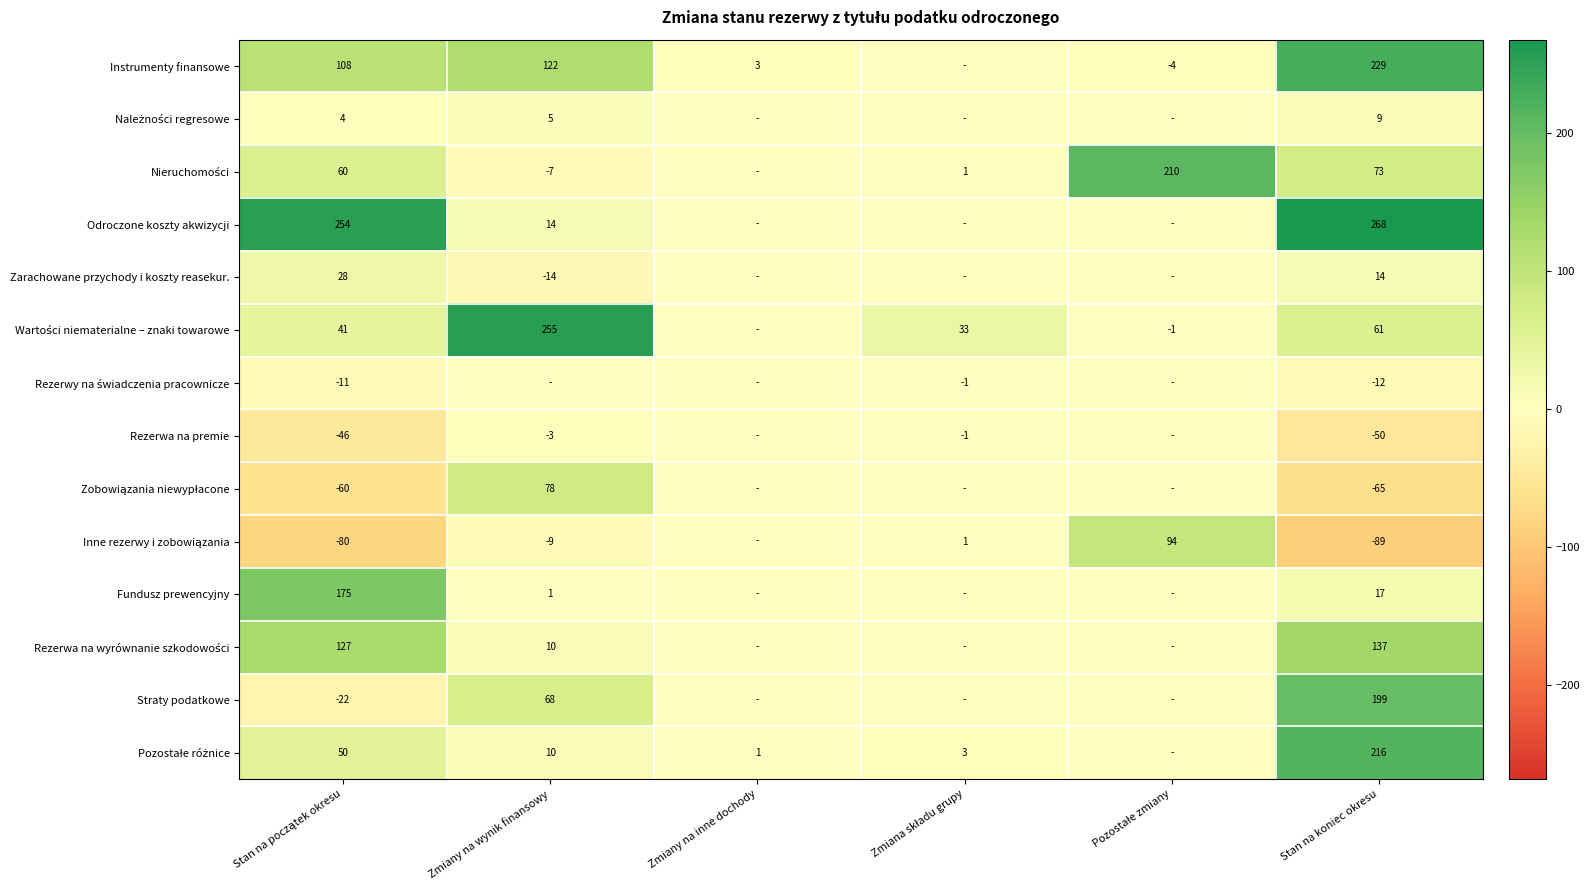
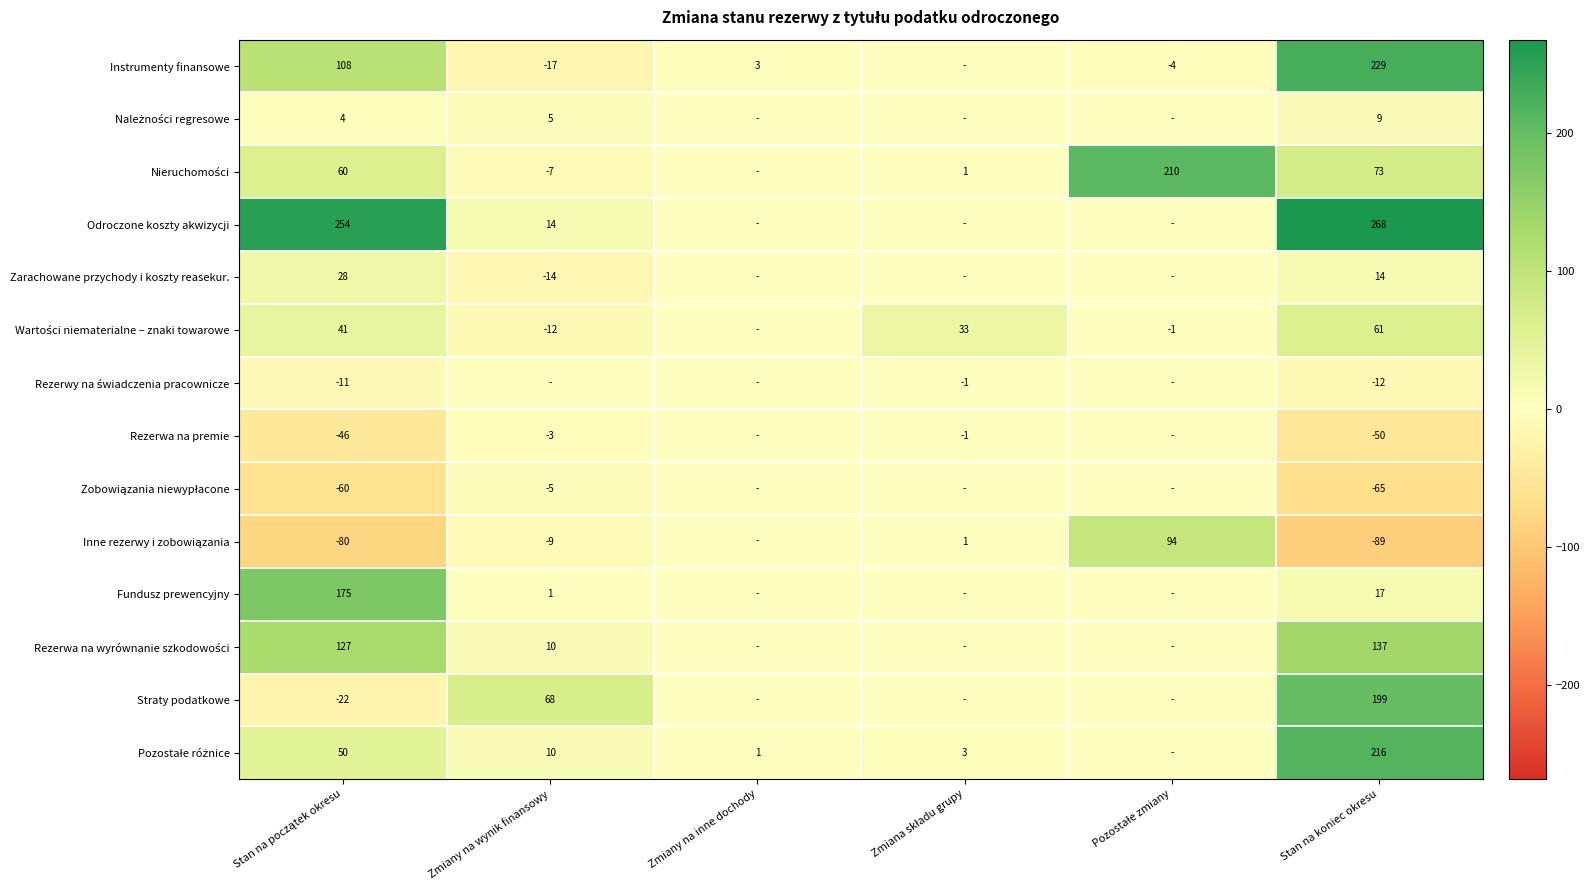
Instrumenty finansowe, Zmiany na wynik finansowy: 122 -> -17
Wartości niematerialne – znaki towarowe, Zmiany na wynik finansowy: 255 -> -12
Zobowiązania niewypłacone, Zmiany na wynik finansowy: 78 -> -5
